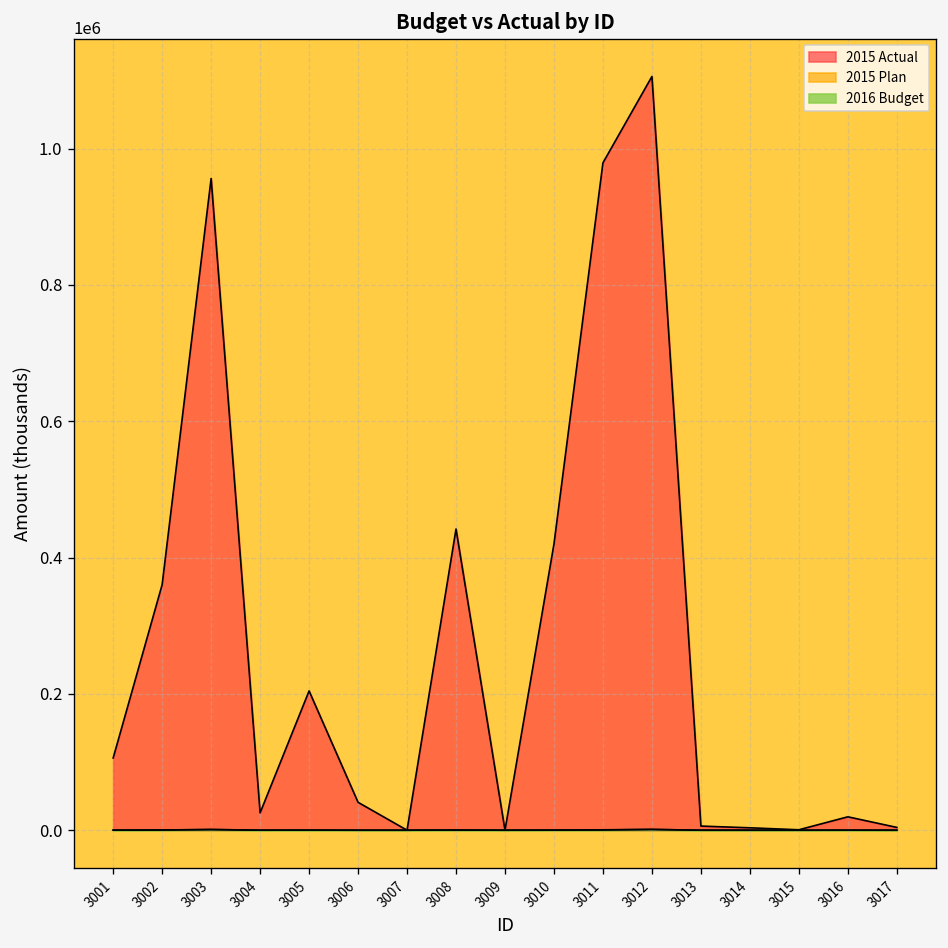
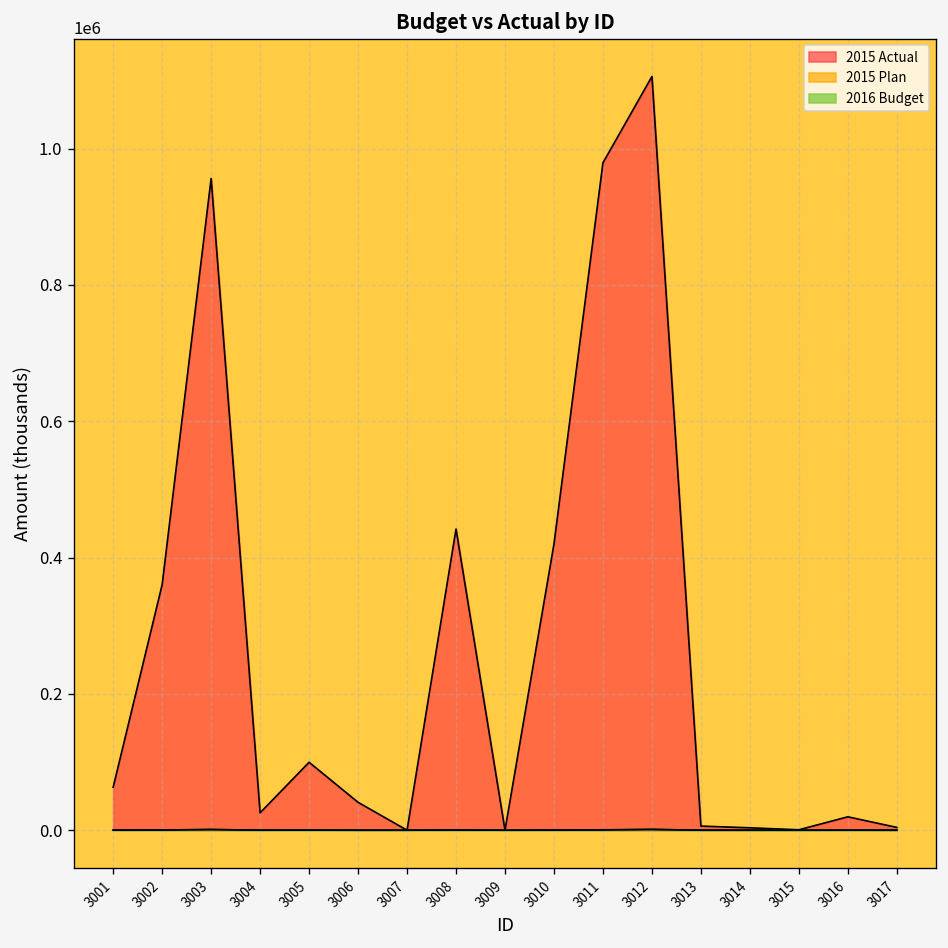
2015 Actual, 3001: 110000 -> 60000
2015 Actual, 3005: 200000 -> 100000
